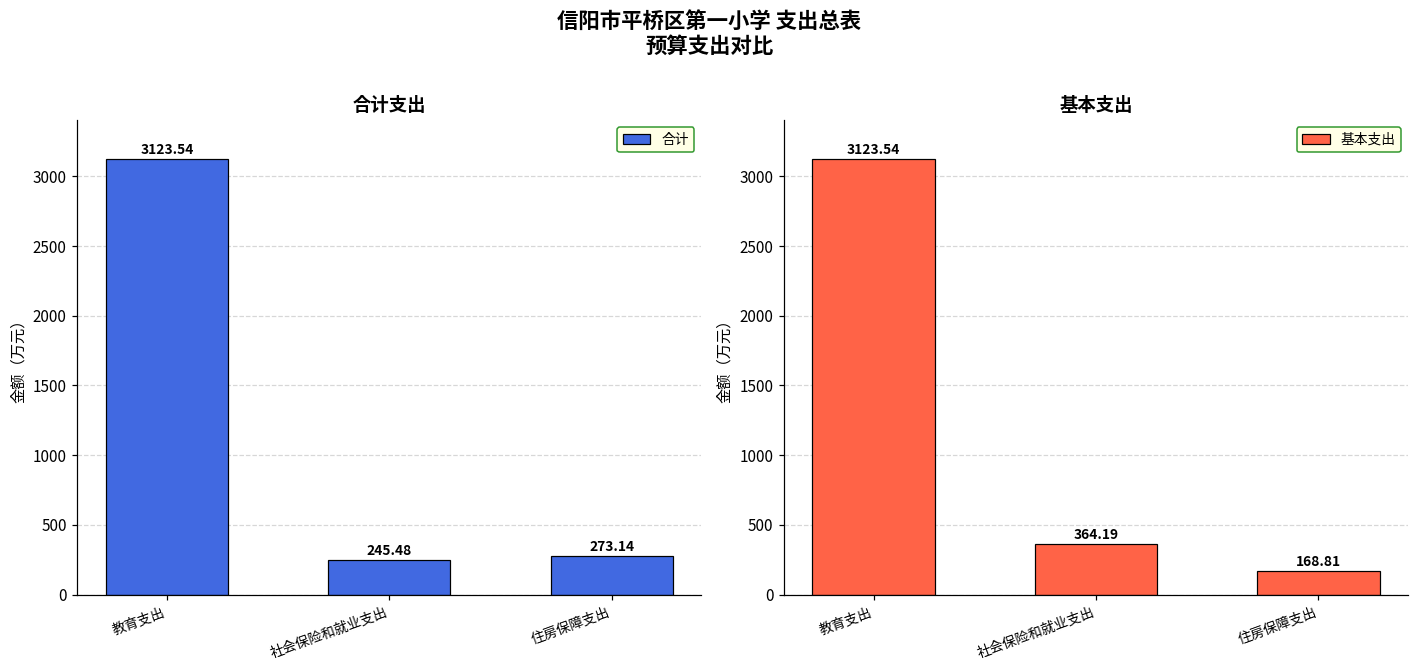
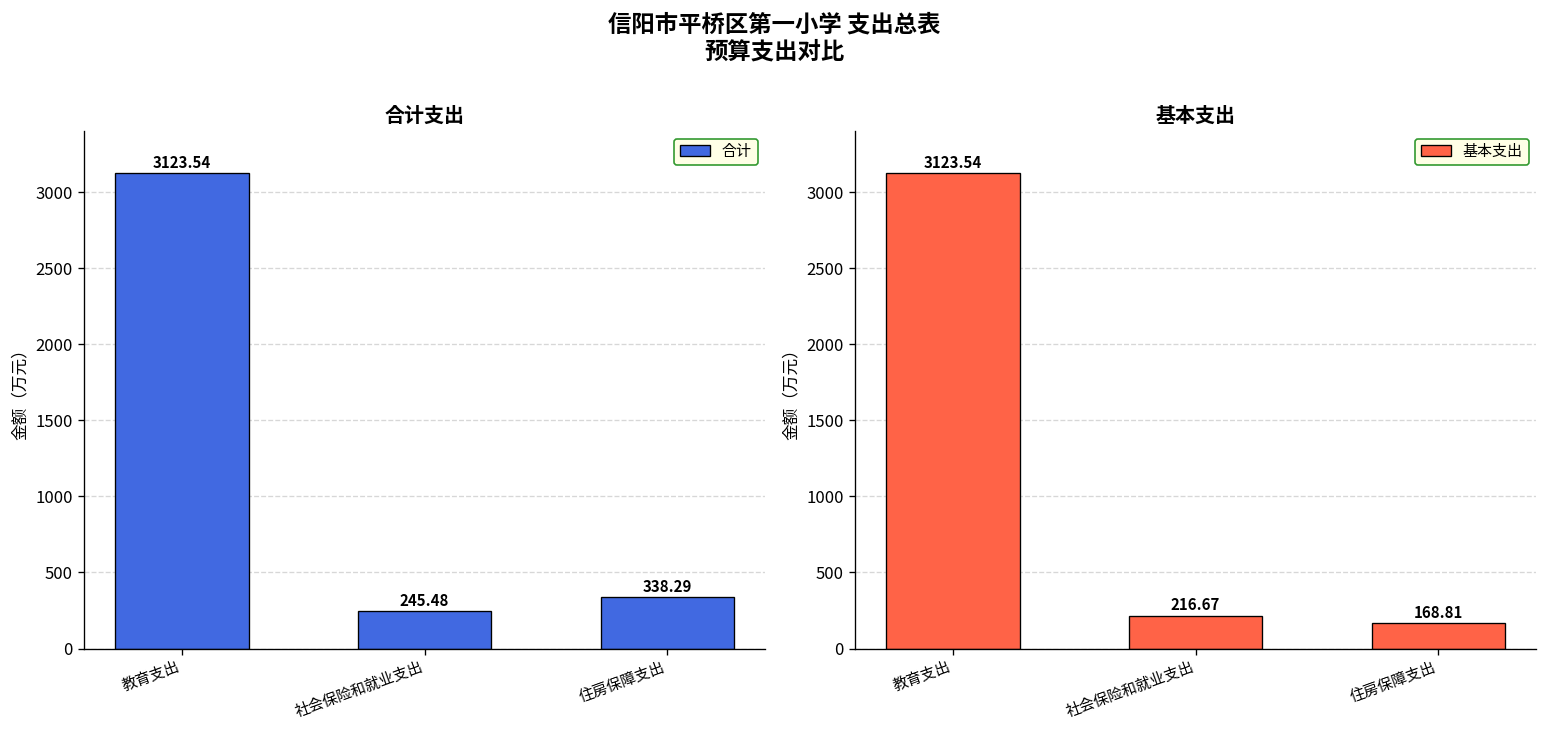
合计支出, 住房保障支出: 273.14 -> 338.29
基本支出, 社会保险和就业支出: 364.19 -> 216.67
